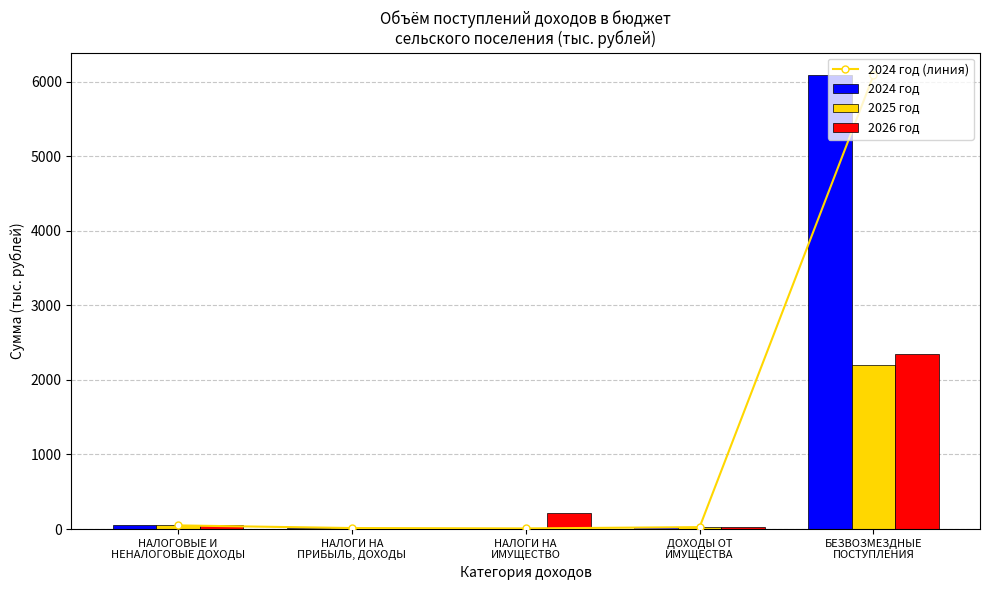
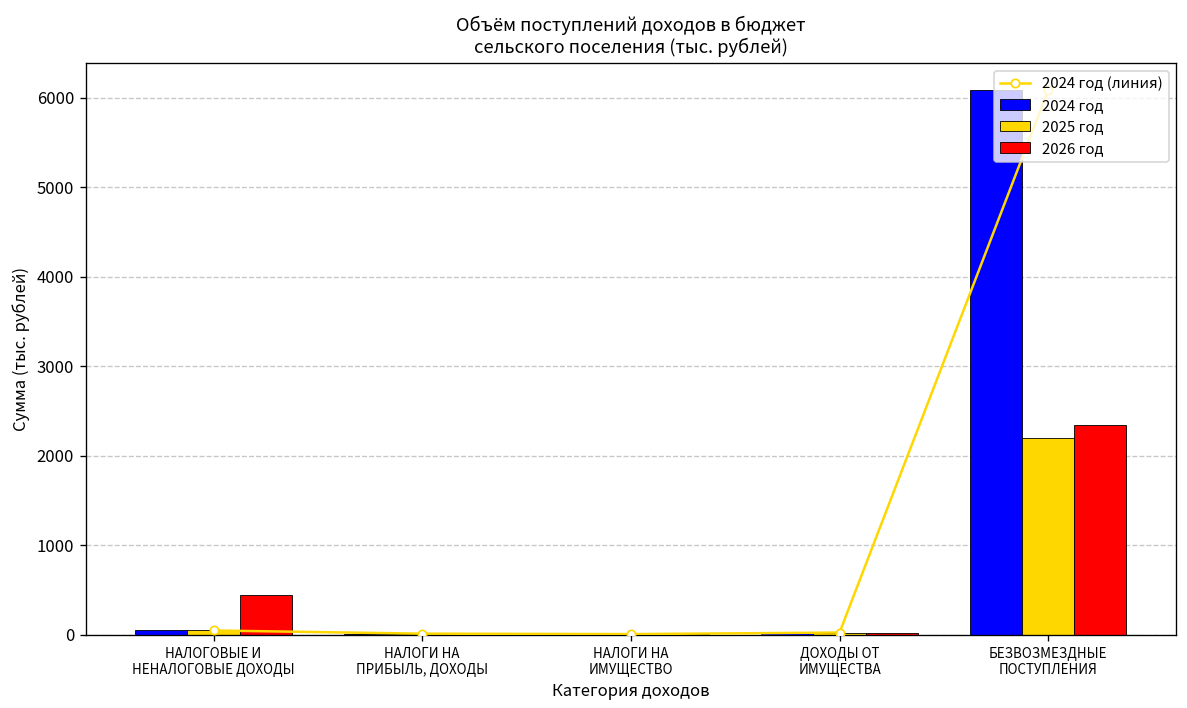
2026 год, НАЛОГОВЫЕ И НЕНАЛОГОВЫЕ ДОХОДЫ: 0 -> 400
2026 год, НАЛОГИ НА ИМУЩЕСТВО: 200 -> 0
